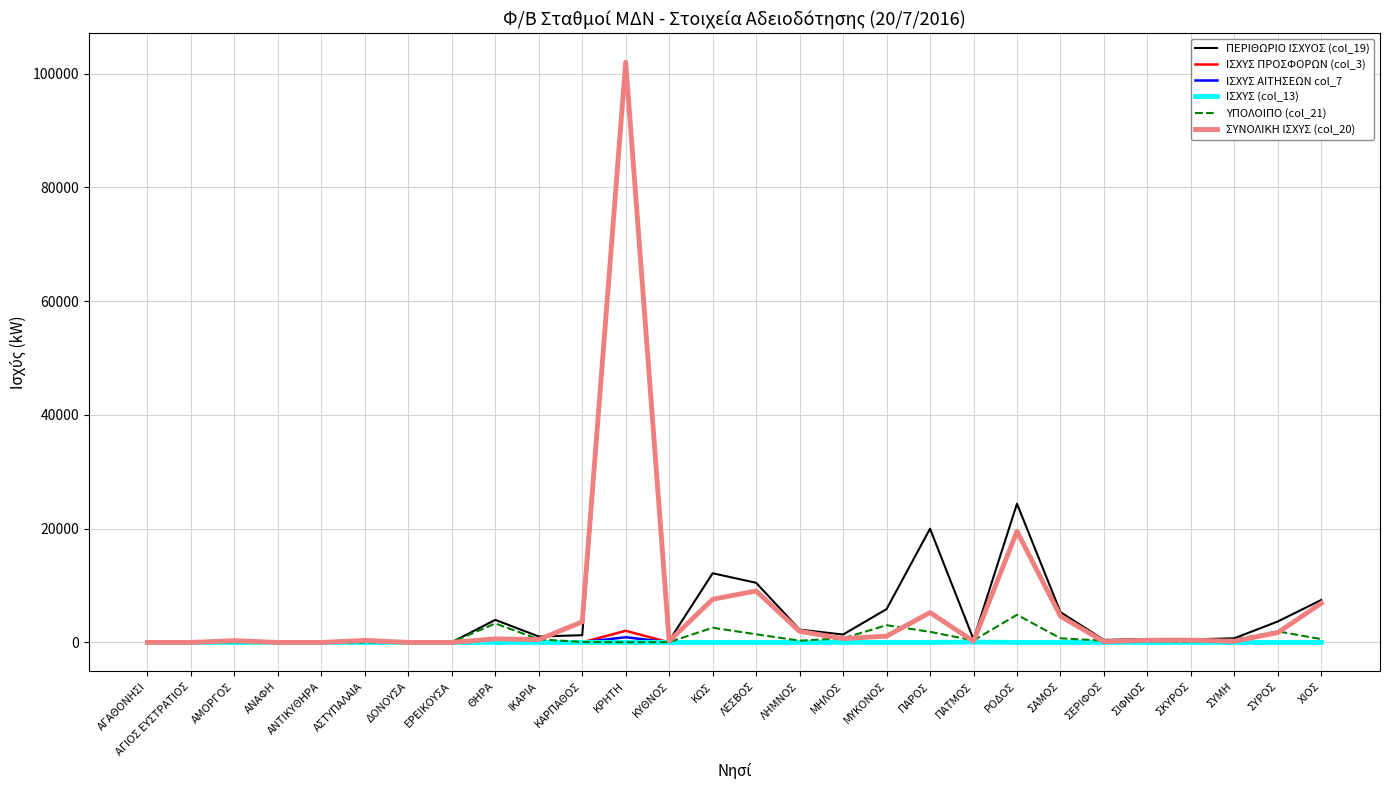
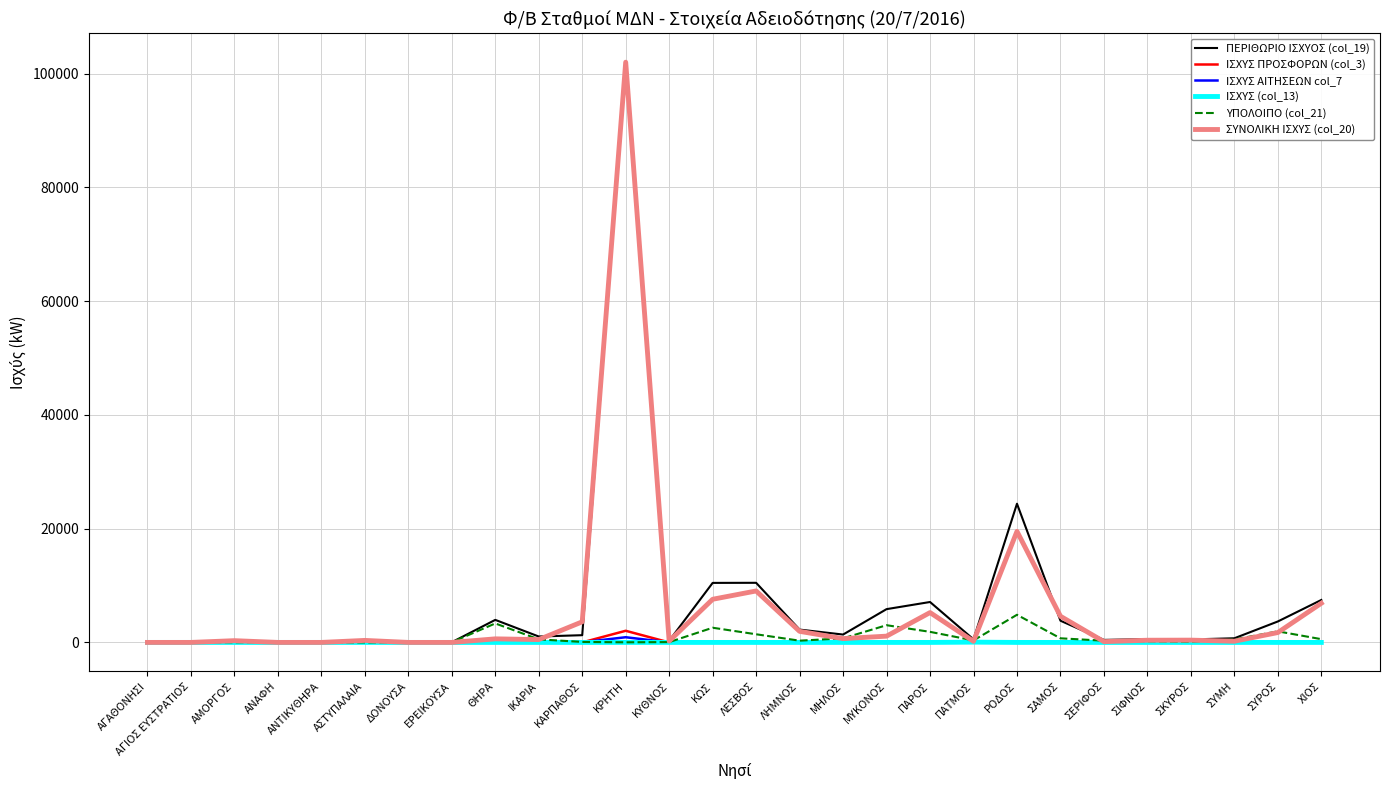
ΠΕΡΙΘΩΡΙΟ ΙΣΧΥΟΣ (col_19), ΚΩΣ: 12000 -> 10000
ΠΕΡΙΘΩΡΙΟ ΙΣΧΥΟΣ (col_19), ΠΑΡΟΣ: 20000 -> 7000
ΠΕΡΙΘΩΡΙΟ ΙΣΧΥΟΣ (col_19), ΣΑΜΟΣ: 5000 -> 4000
